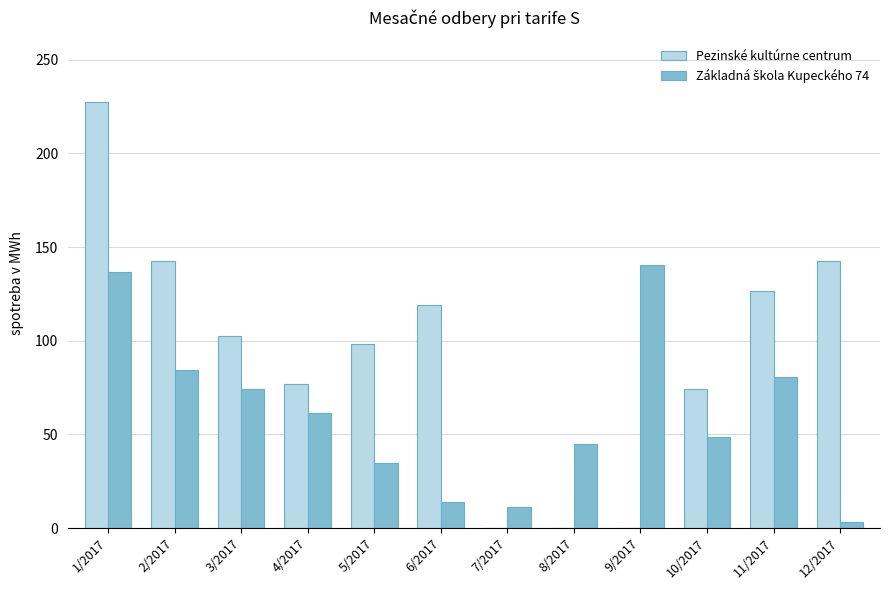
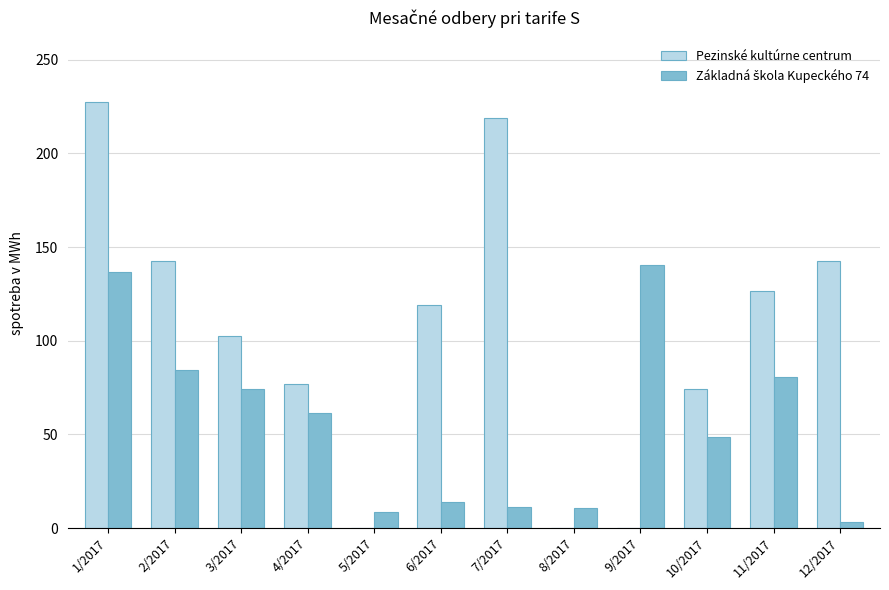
Pezinské kultúrne centrum, 5/2017: 98 -> 0
Základná škola Kupeckého 74, 5/2017: 35 -> 8
Pezinské kultúrne centrum, 7/2017: 0 -> 219
Základná škola Kupeckého 74, 8/2017: 45 -> 11
